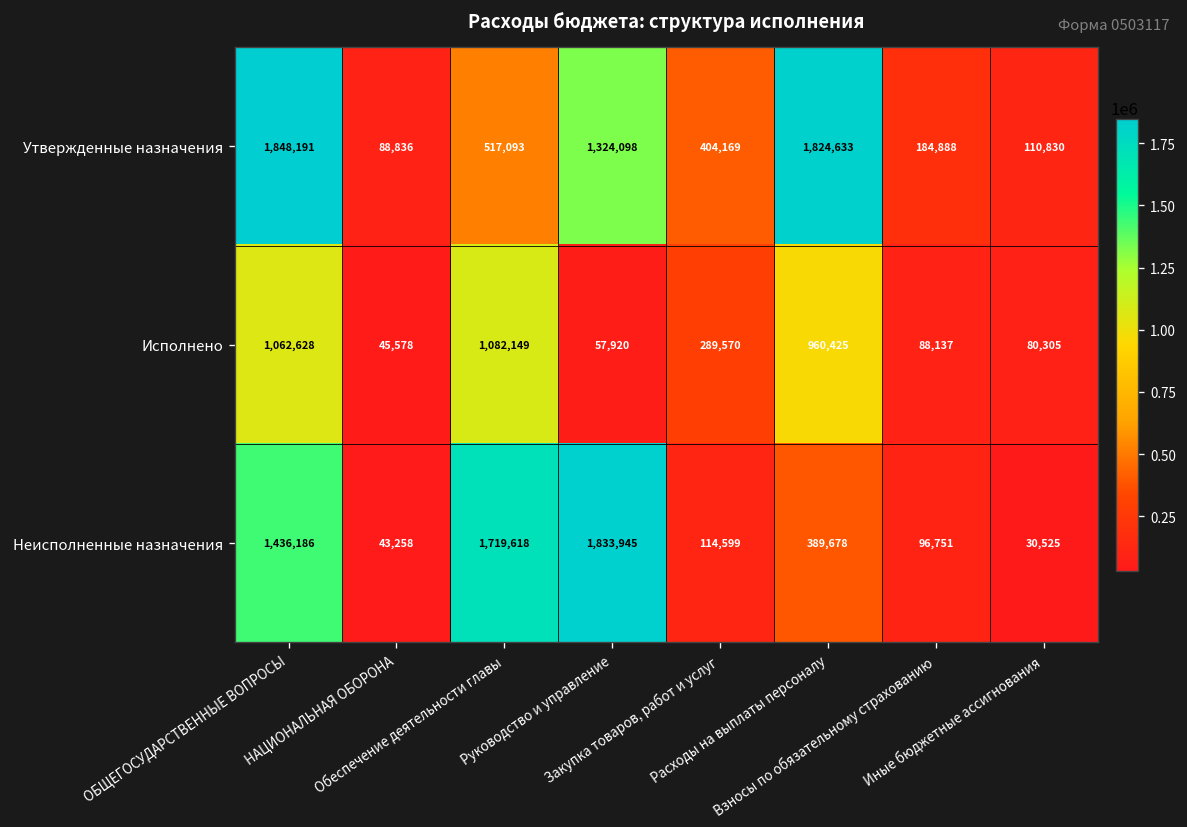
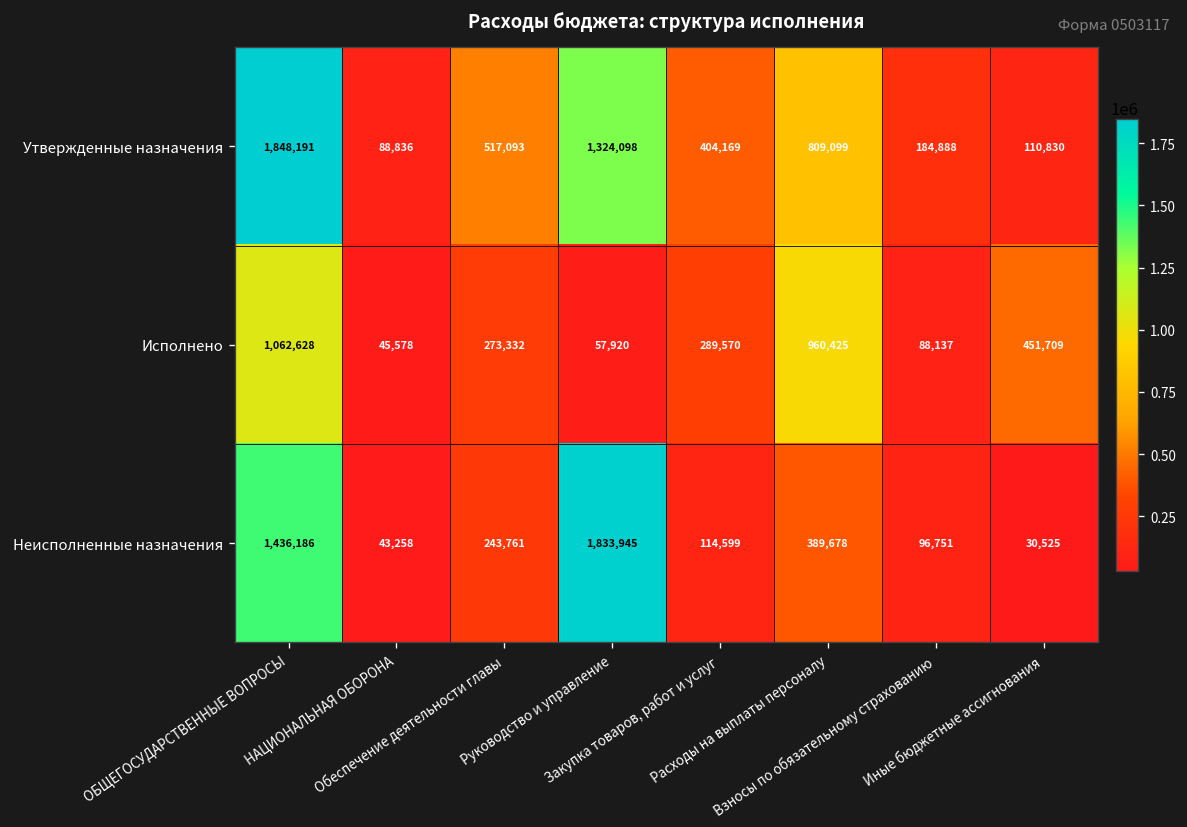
Утвержденные назначения, Расходы на выплаты персоналу: 1,824,633 -> 809,099
Исполнено, Обеспечение деятельности главы: 1,082,149 -> 273,332
Исполнено, Иные бюджетные ассигнования: 80,305 -> 451,709
Неисполненные назначения, Обеспечение деятельности главы: 1,719,618 -> 243,761
